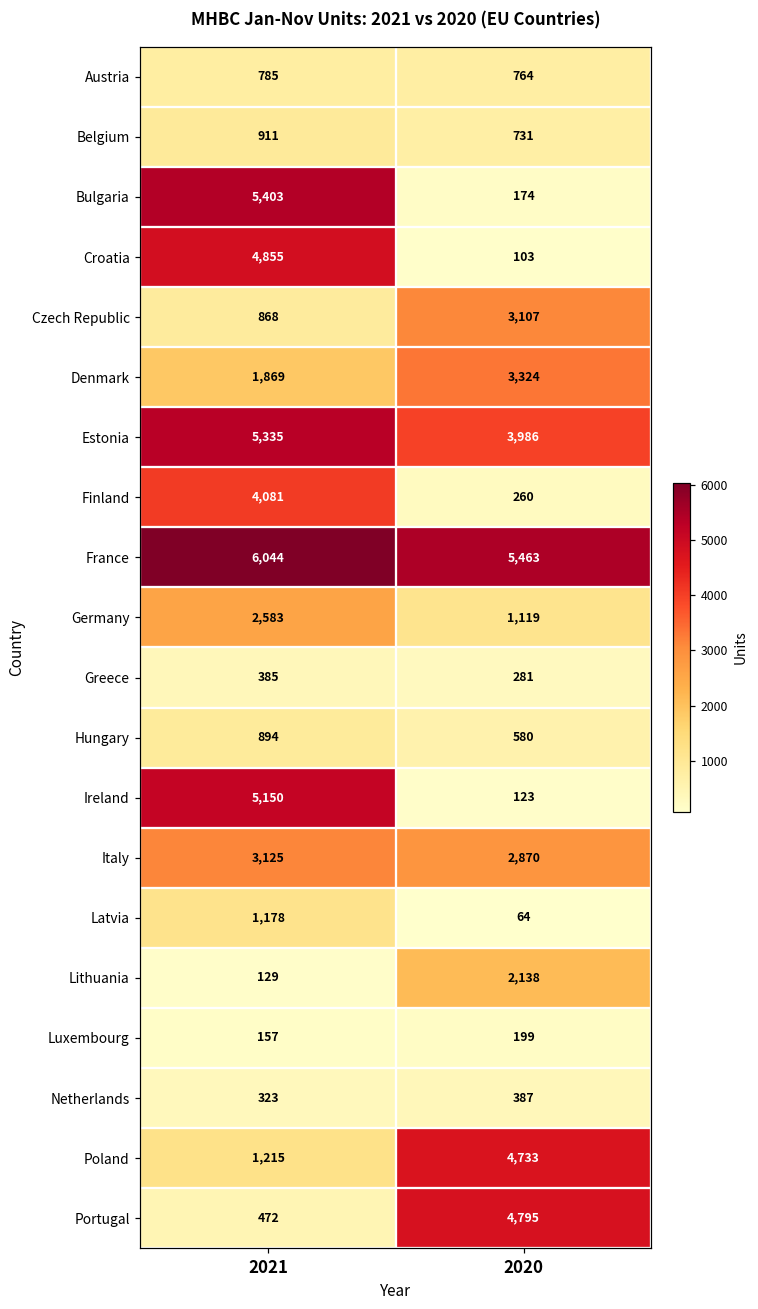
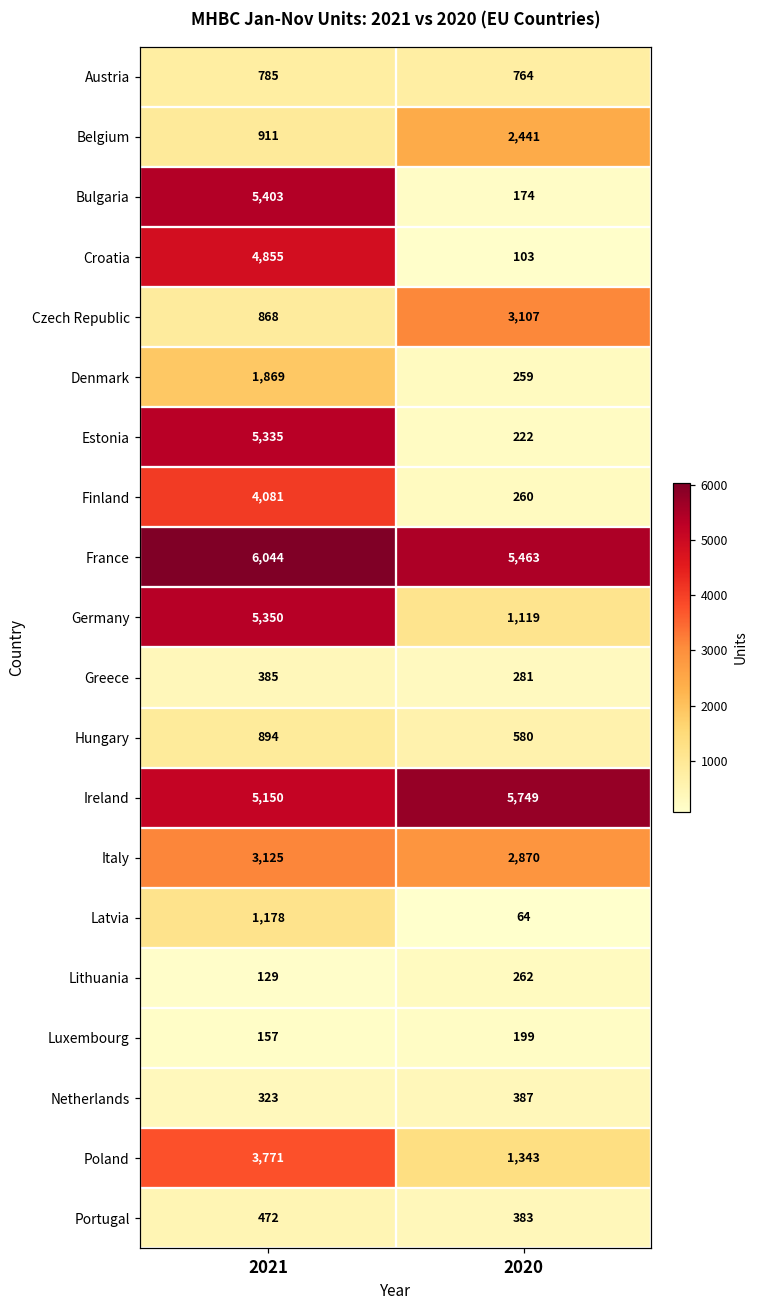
Belgium, 2020: 731 -> 2,441
Denmark, 2020: 3,324 -> 259
Estonia, 2020: 3,986 -> 222
Germany, 2021: 2,583 -> 5,350
Ireland, 2020: 123 -> 5,749
Lithuania, 2020: 2,138 -> 262
Poland, 2021: 1,215 -> 3,771
Poland, 2020: 4,733 -> 1,343
Portugal, 2020: 4,795 -> 383
